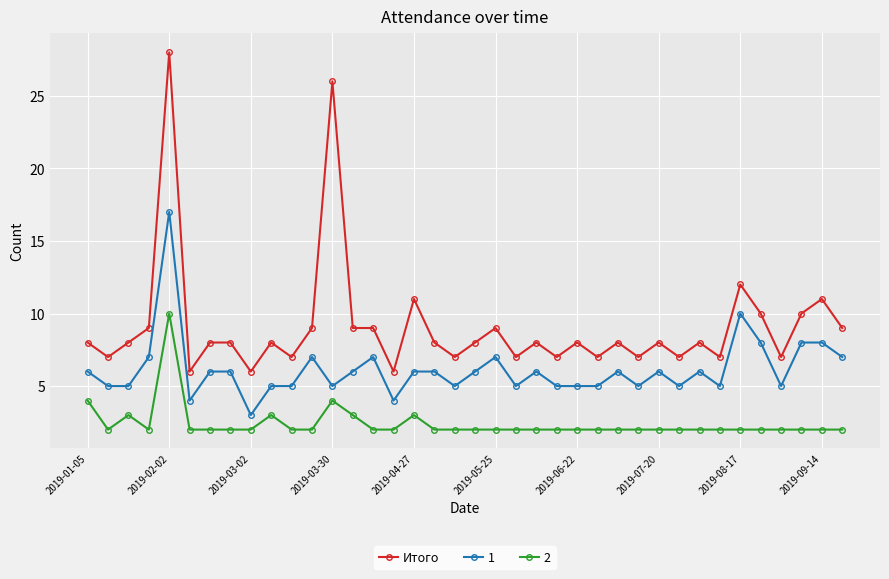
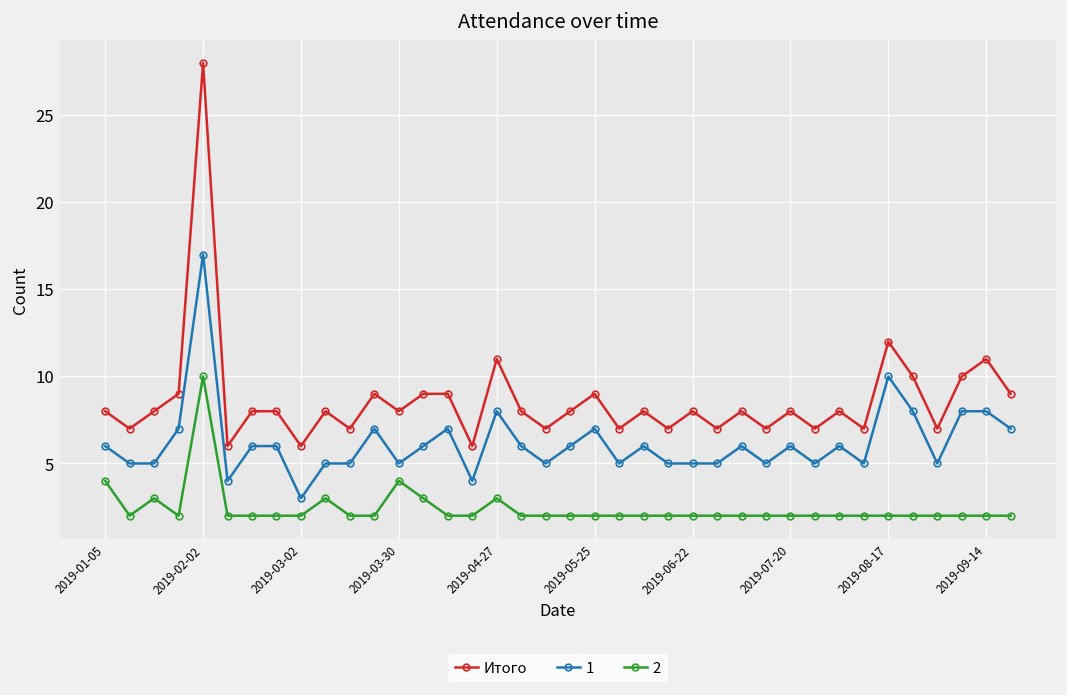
Итого, 2019-03-30: 26 -> 8
1, 2019-04-27: 6 -> 8
